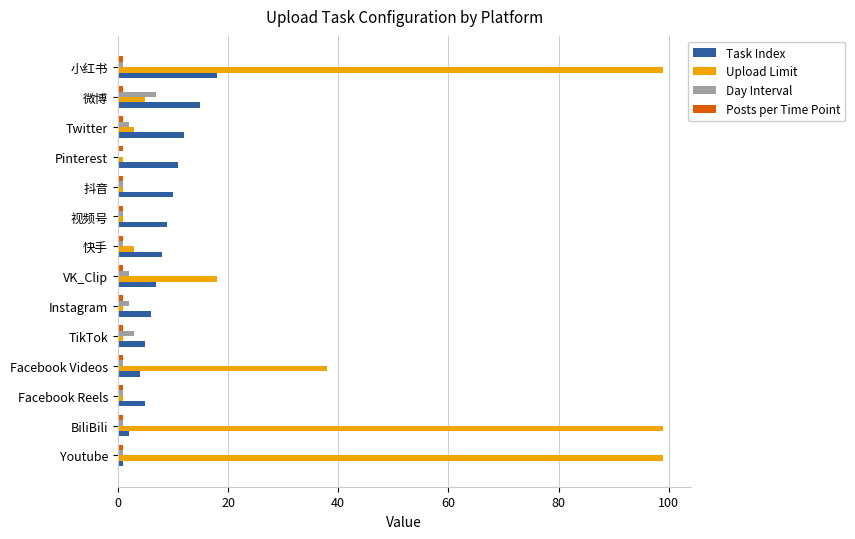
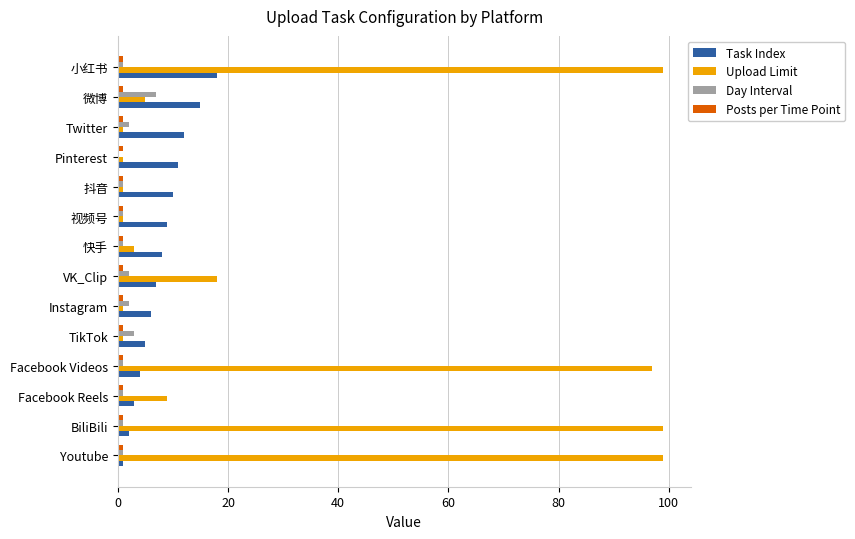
Upload Limit, Twitter: 3 -> 1
Upload Limit, Facebook Videos: 38 -> 97
Upload Limit, Facebook Reels: 1 -> 9
Task Index, Facebook Reels: 5 -> 3
